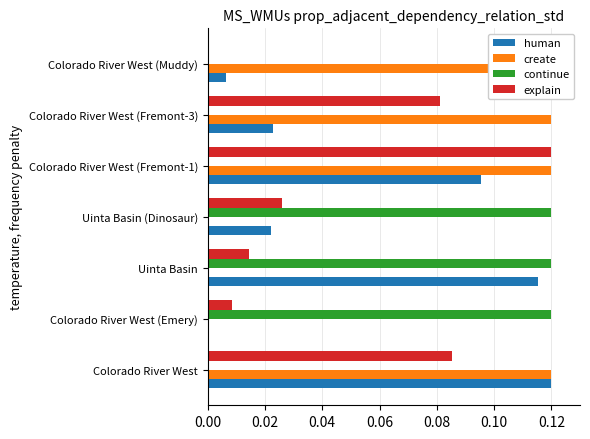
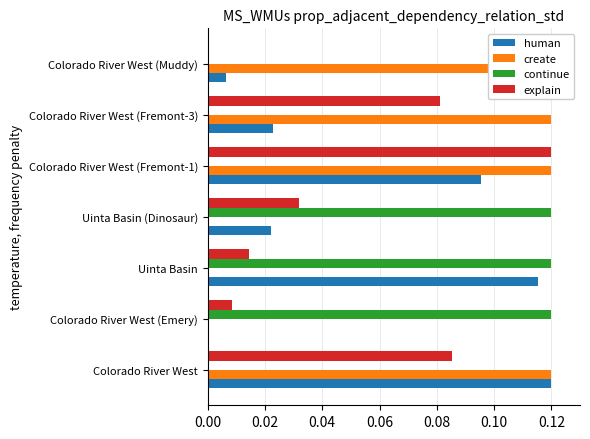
explain, Uinta Basin (Dinosaur): 0.026 -> 0.032
